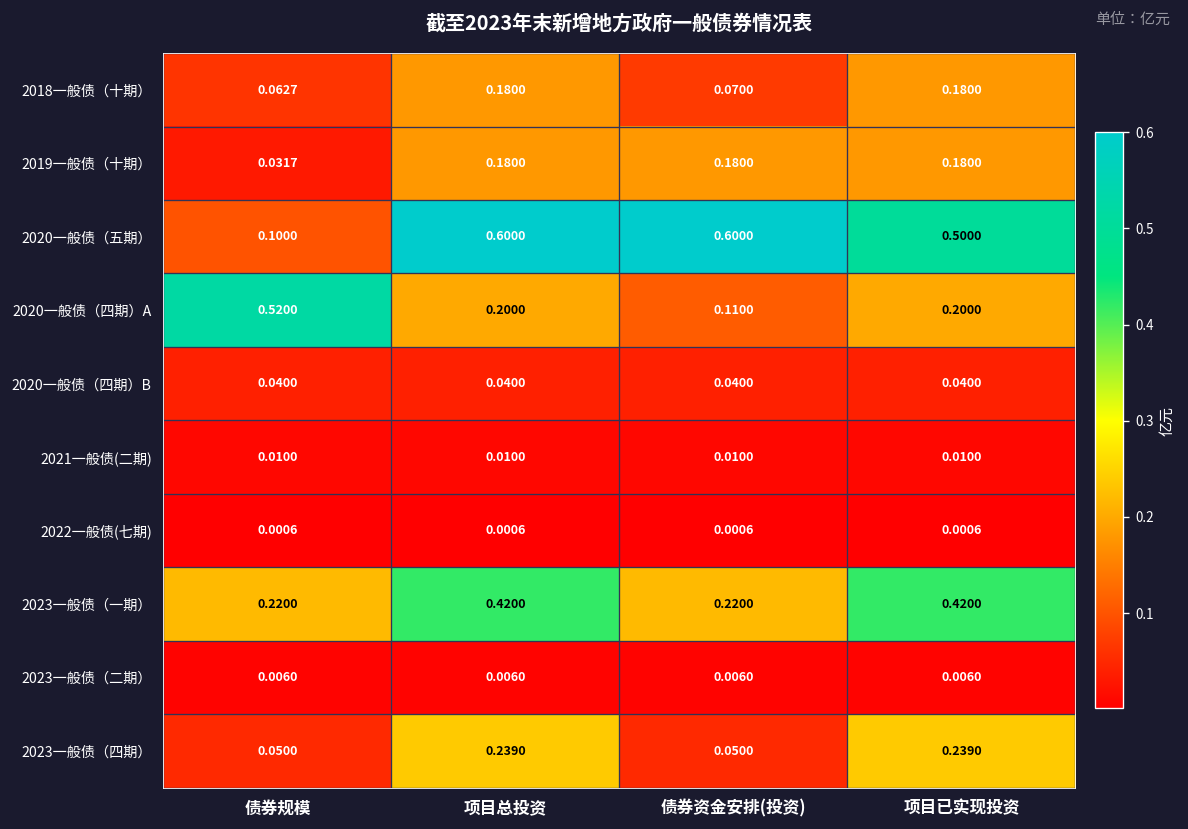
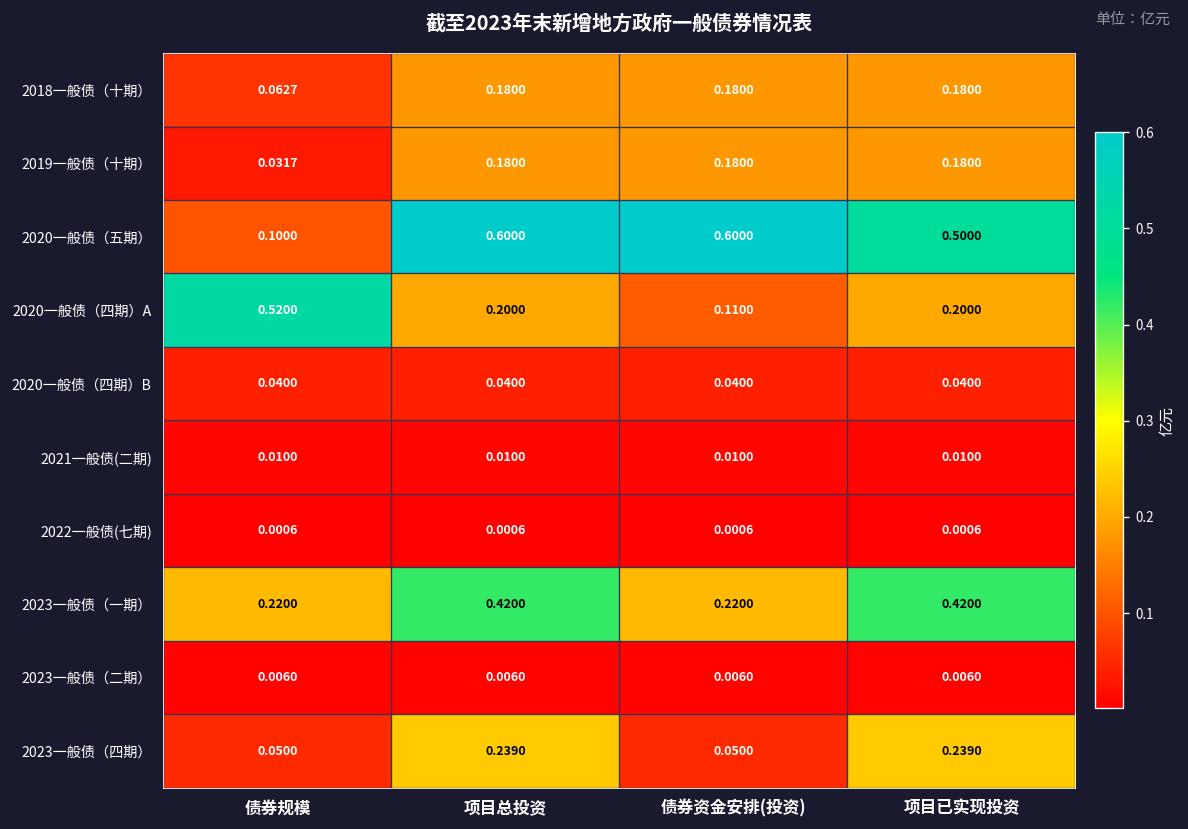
2018一般债（十期）, 债券资金安排(投资): 0.0700 -> 0.1800
